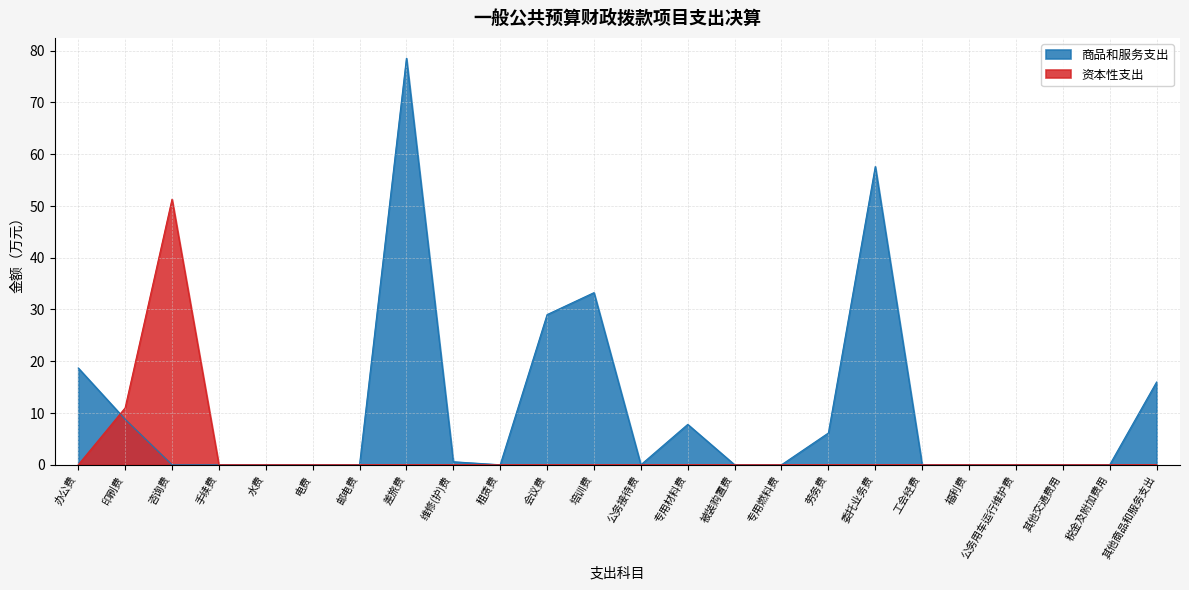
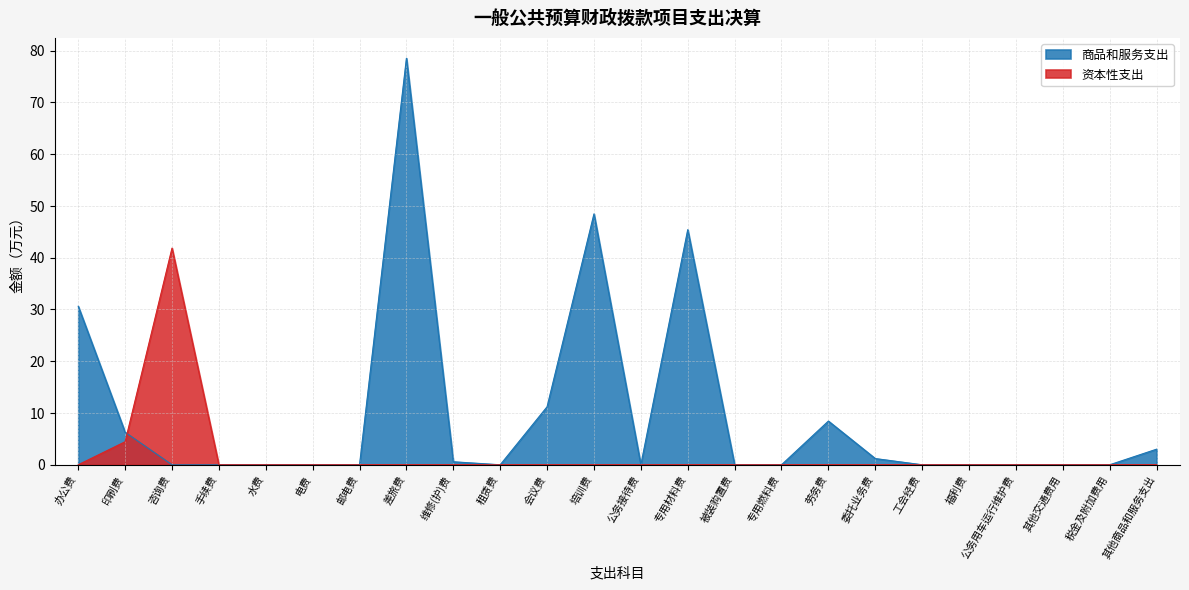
商品和服务支出, 办公费: 19 -> 31
商品和服务支出, 印刷费: 9 -> 6
资本性支出, 印刷费: 11 -> 4
资本性支出, 咨询费: 51 -> 42
商品和服务支出, 会议费: 29 -> 11
商品和服务支出, 培训费: 33 -> 48
商品和服务支出, 专用材料费: 8 -> 45
商品和服务支出, 劳务费: 6 -> 8
商品和服务支出, 委托业务费: 58 -> 1
商品和服务支出, 其他商品和服务支出: 16 -> 3
